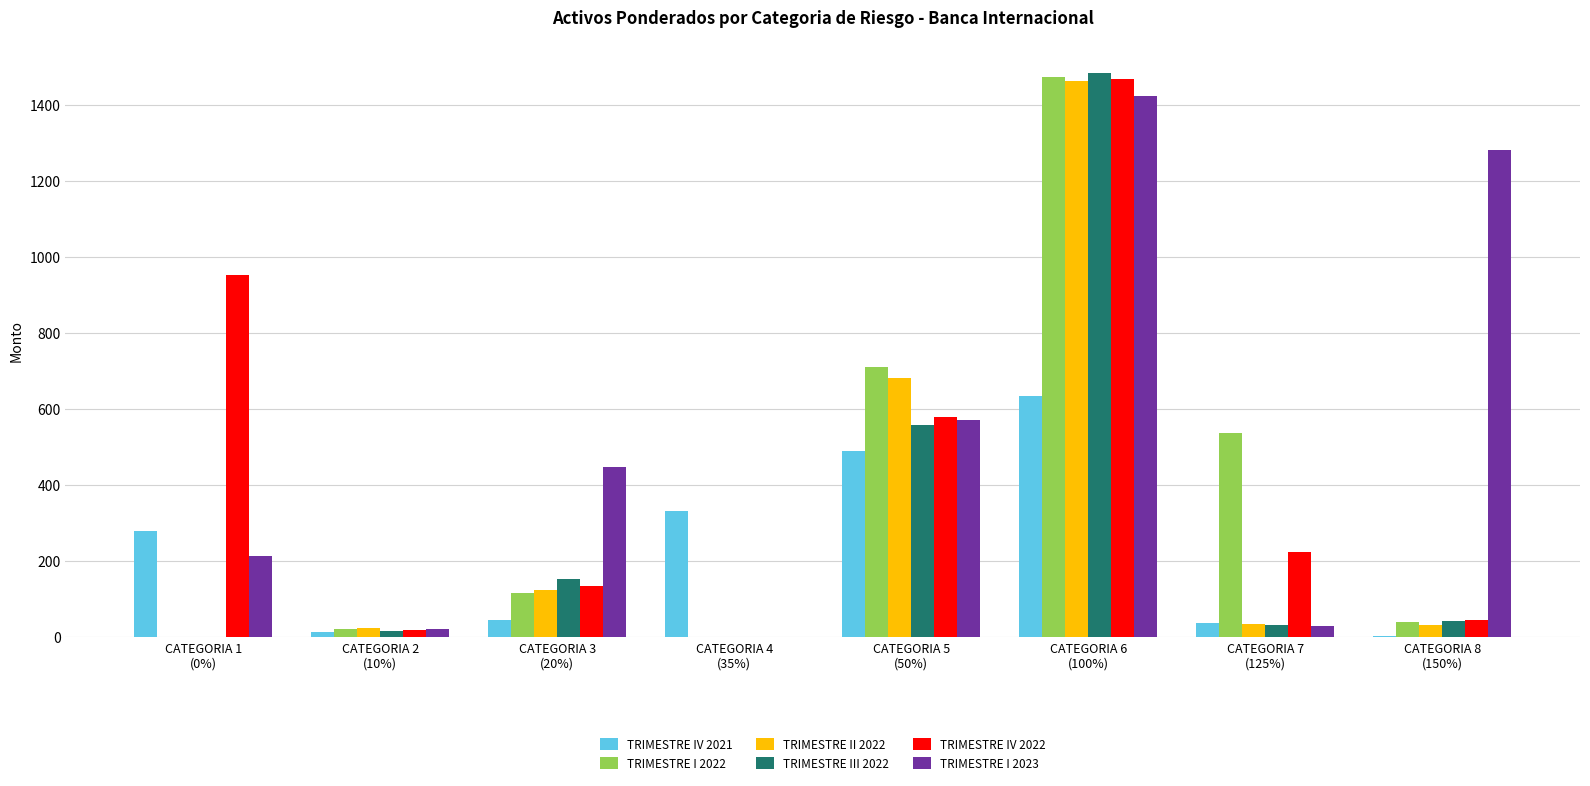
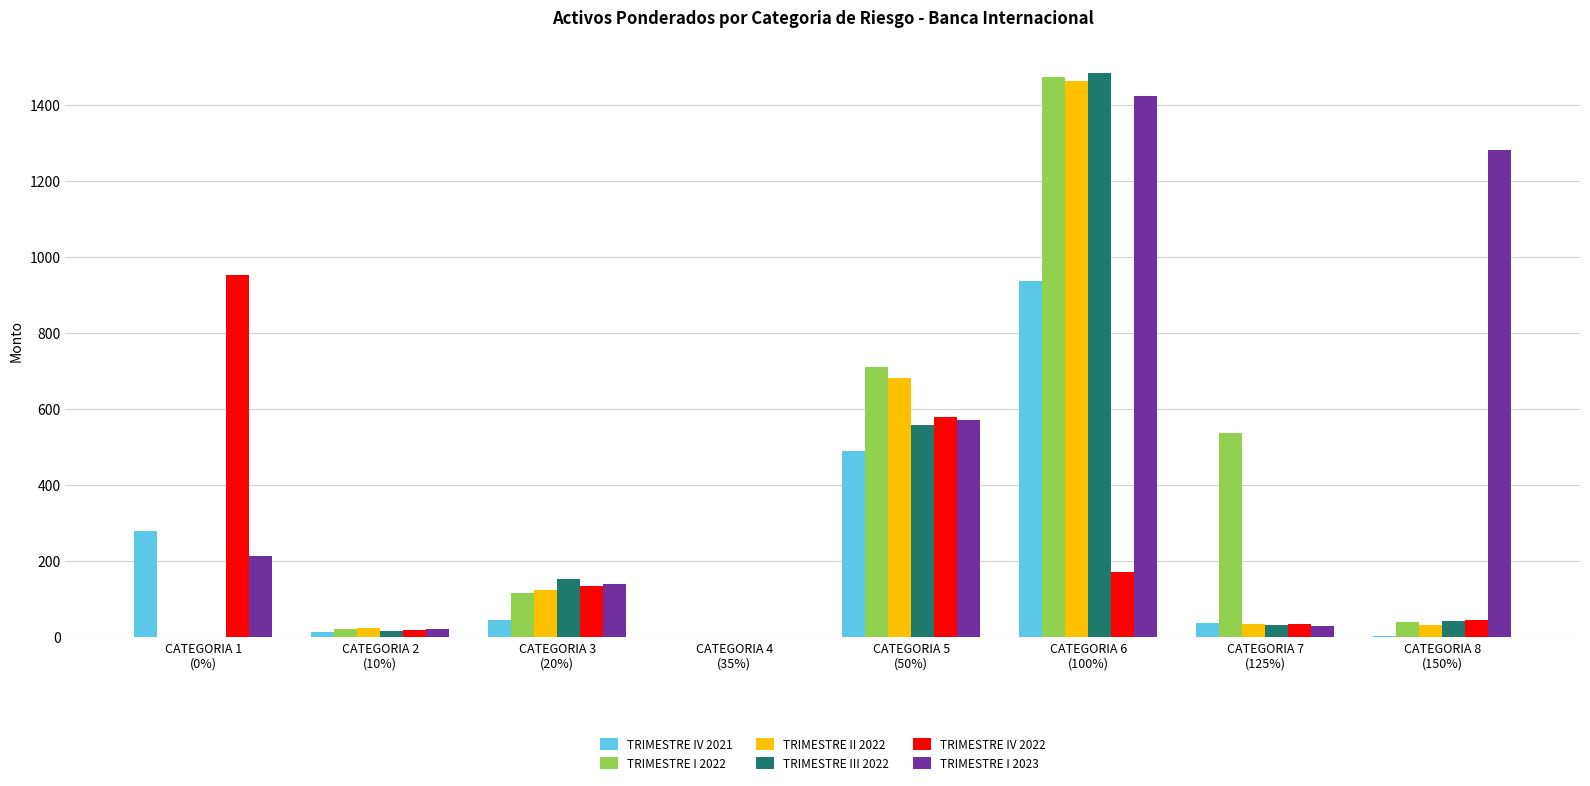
TRIMESTRE I 2023, CATEGORIA 3 (20%): 450 -> 140
TRIMESTRE IV 2021, CATEGORIA 4 (35%): 330 -> 0
TRIMESTRE IV 2021, CATEGORIA 6 (100%): 640 -> 940
TRIMESTRE IV 2022, CATEGORIA 6 (100%): 1470 -> 170
TRIMESTRE IV 2022, CATEGORIA 7 (125%): 220 -> 30
